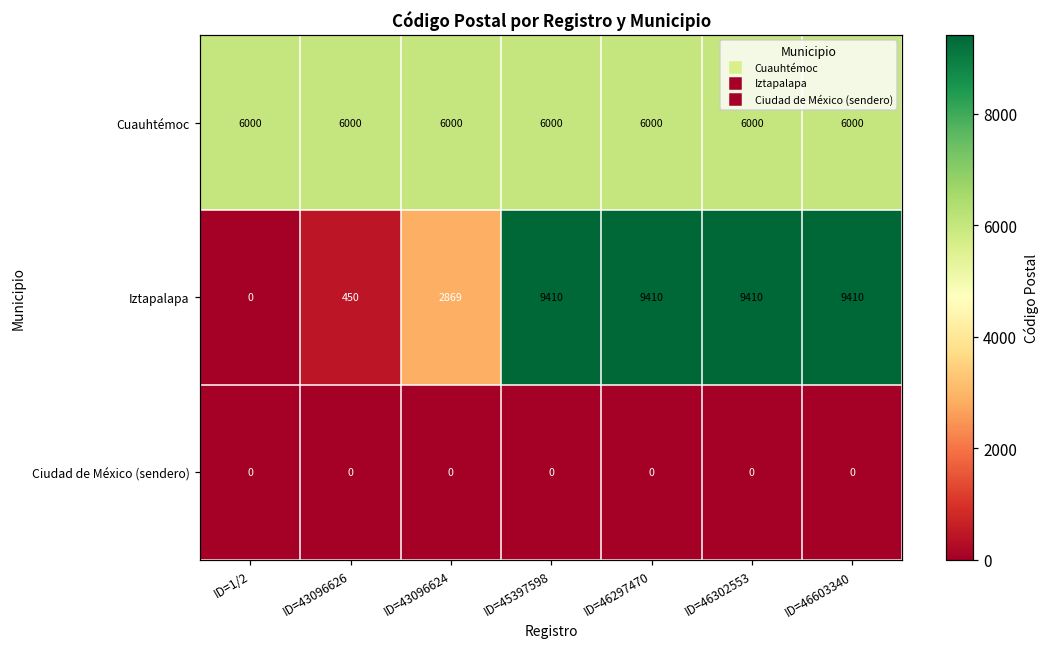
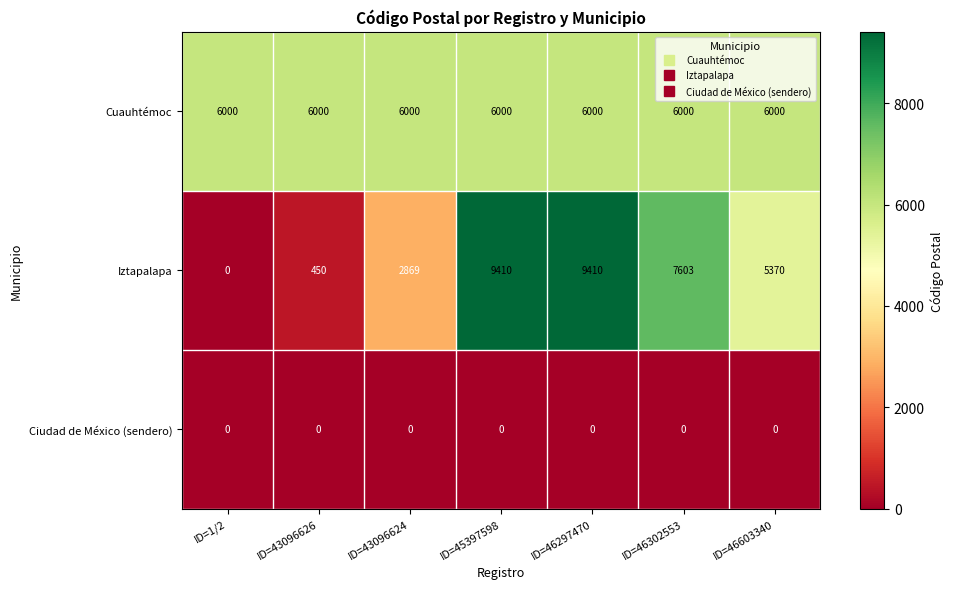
Iztapalapa, ID=46302553: 9410 -> 7603
Iztapalapa, ID=46603340: 9410 -> 5370
